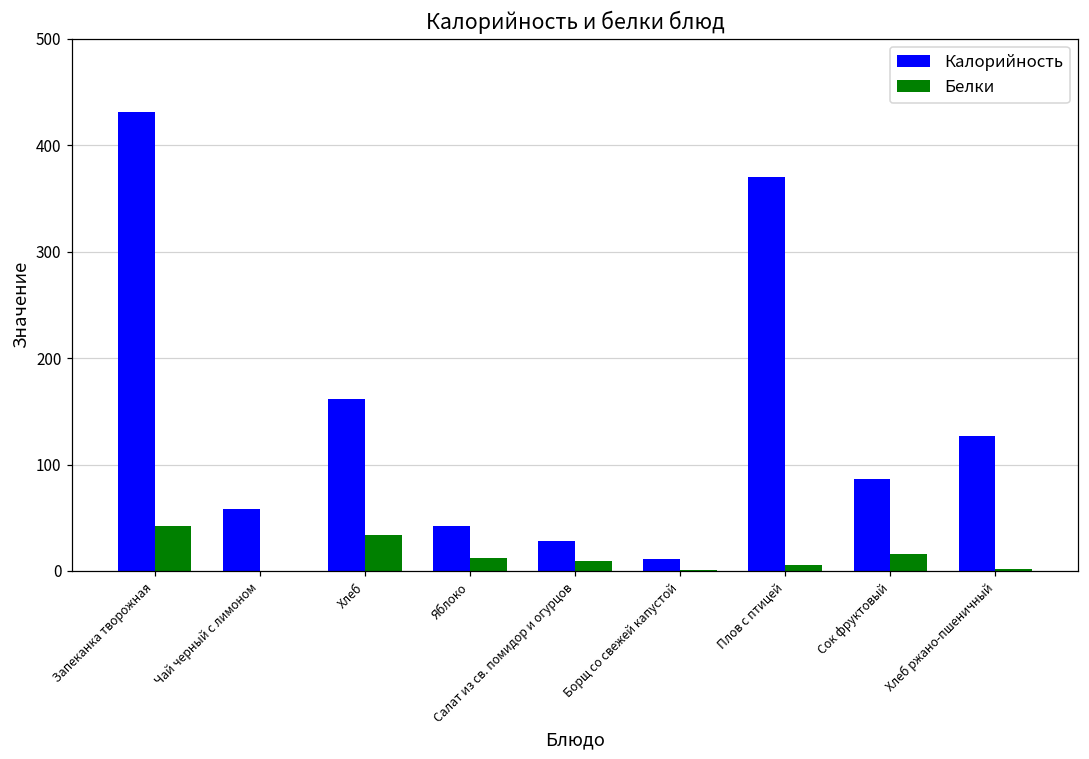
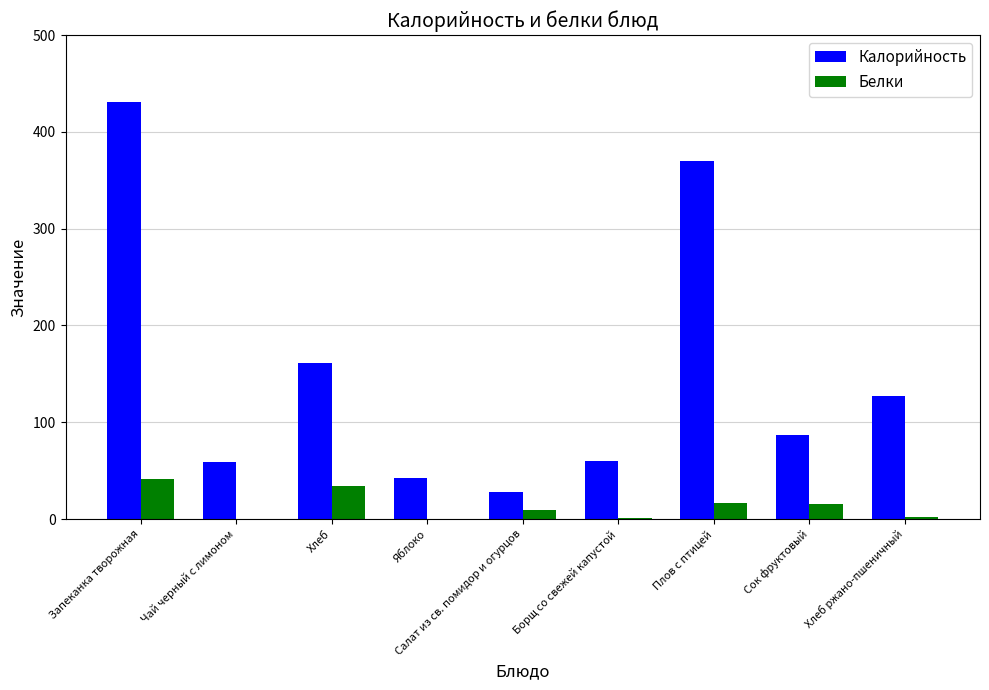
Белки, Яблоко: 10 -> 0
Калорийность, Борщ со свежей капустой: 10 -> 60
Белки, Плов с птицей: 10 -> 20
